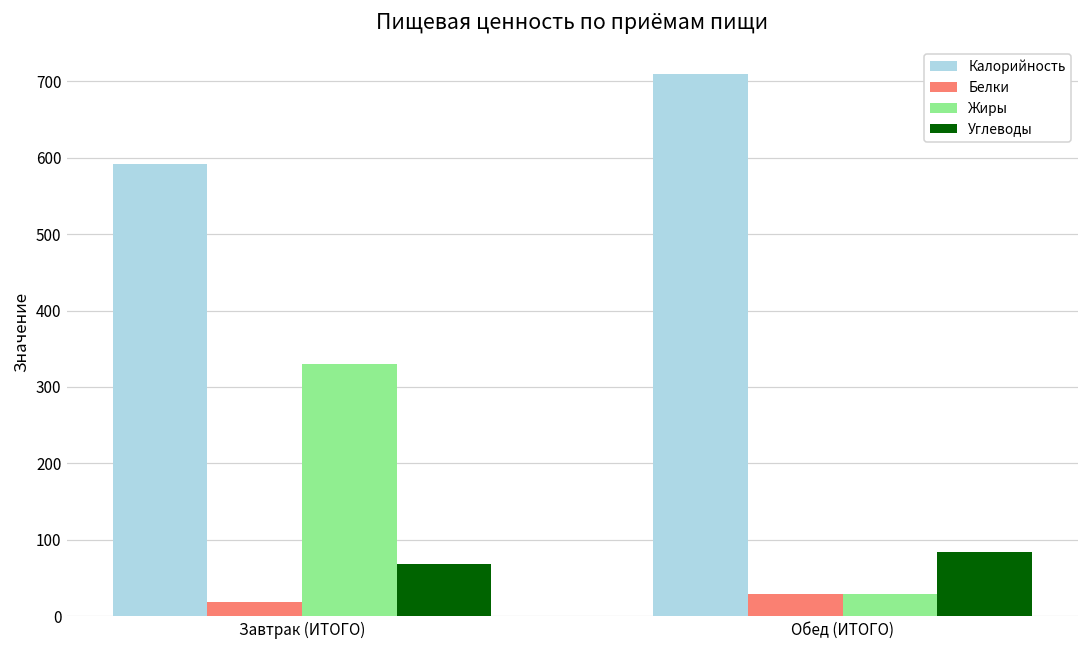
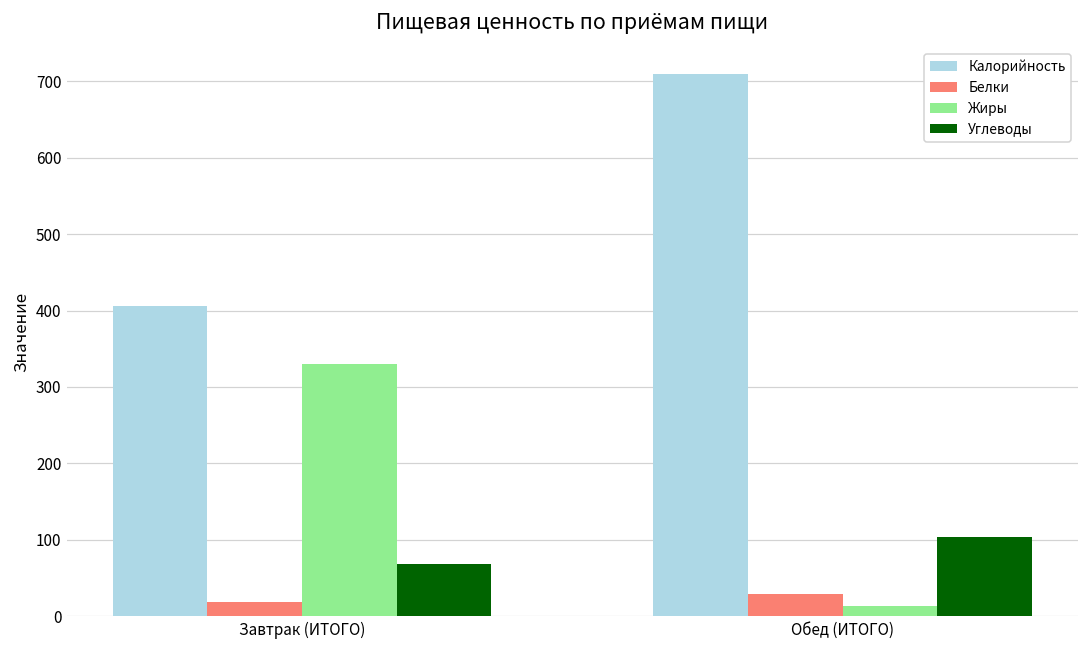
Калорийность, Завтрак (ИТОГО): 590 -> 410
Жиры, Обед (ИТОГО): 30 -> 10
Углеводы, Обед (ИТОГО): 80 -> 100
